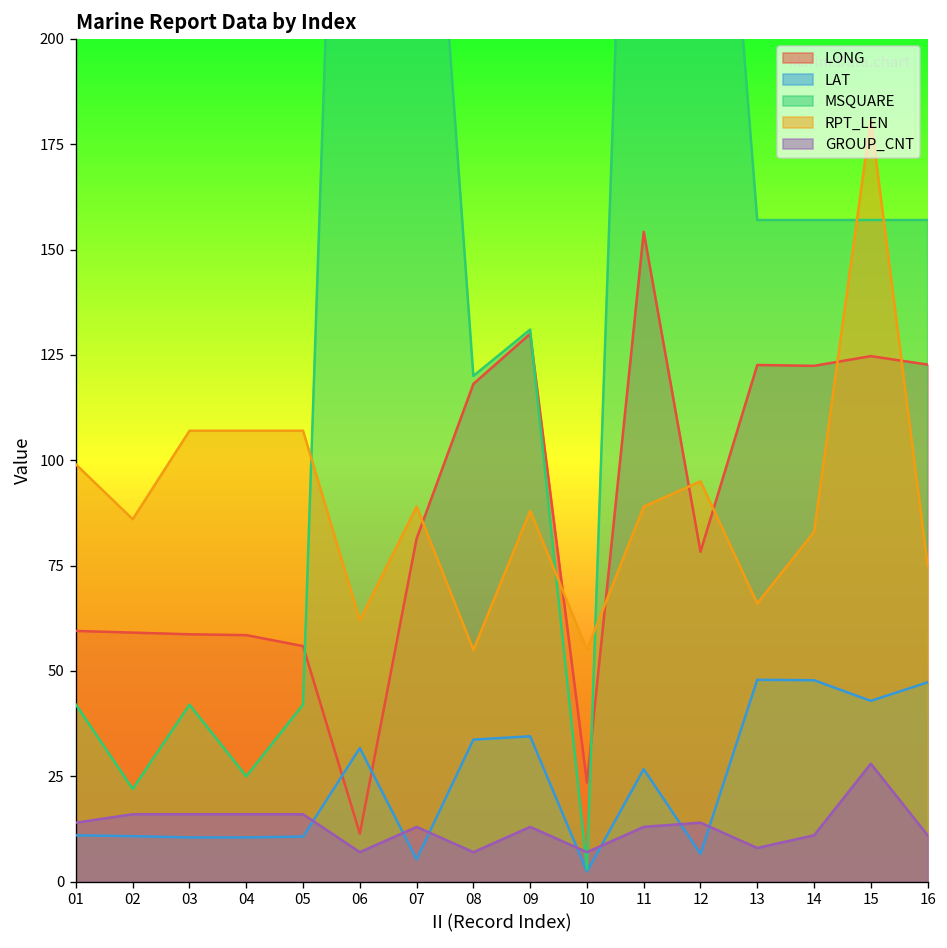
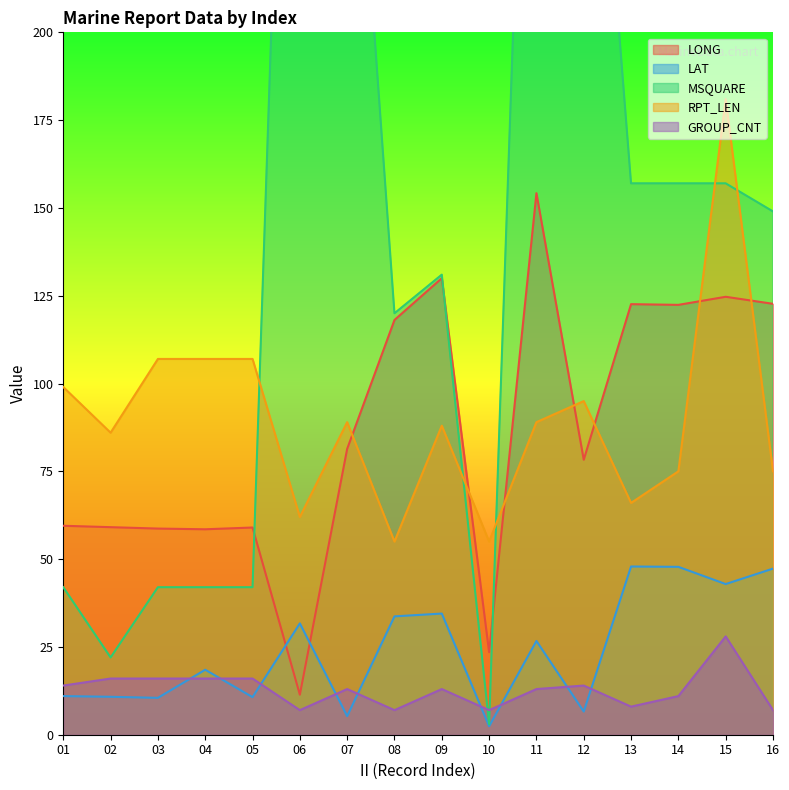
LAT, 04: 11 -> 19
MSQUARE, 04: 25 -> 42
LONG, 05: 56 -> 59
RPT_LEN, 14: 83 -> 75
MSQUARE, 16: 157 -> 149
GROUP_CNT, 16: 11 -> 7
